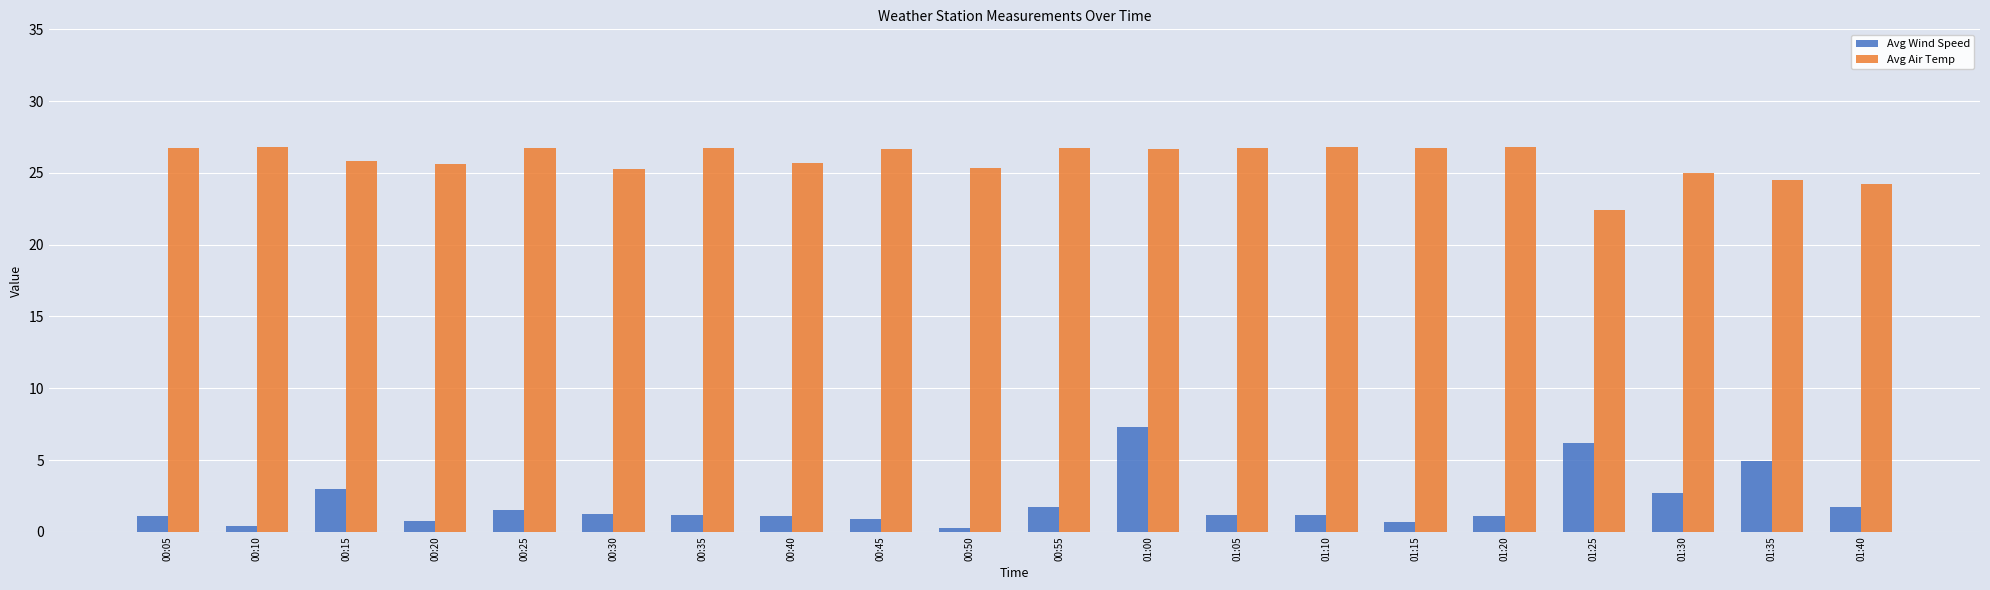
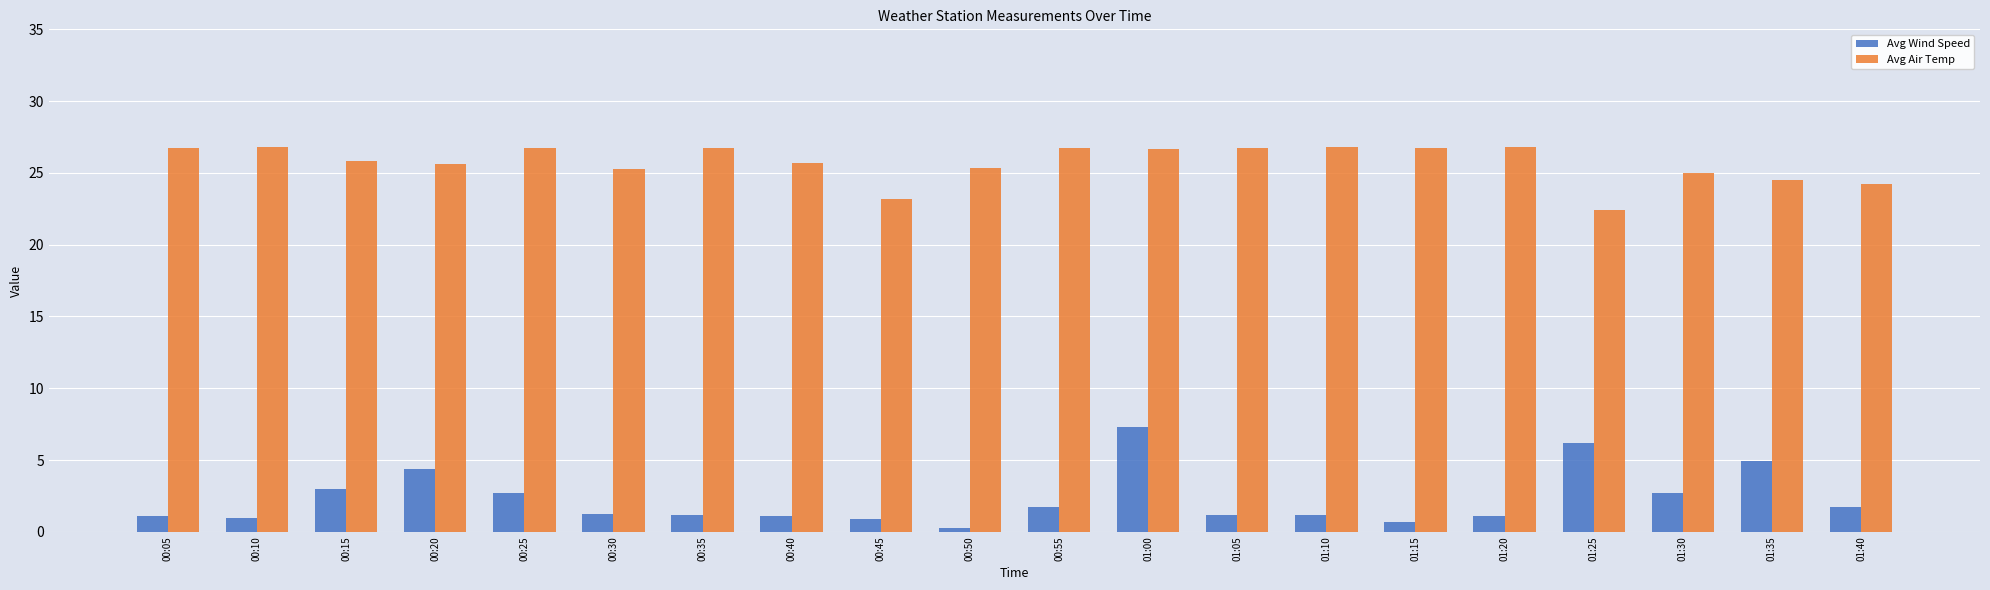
Avg Wind Speed, 00:10: 0.4 -> 1.0
Avg Wind Speed, 00:20: 0.8 -> 4.4
Avg Wind Speed, 00:25: 1.5 -> 2.7
Avg Air Temp, 00:45: 26.6 -> 23.2
